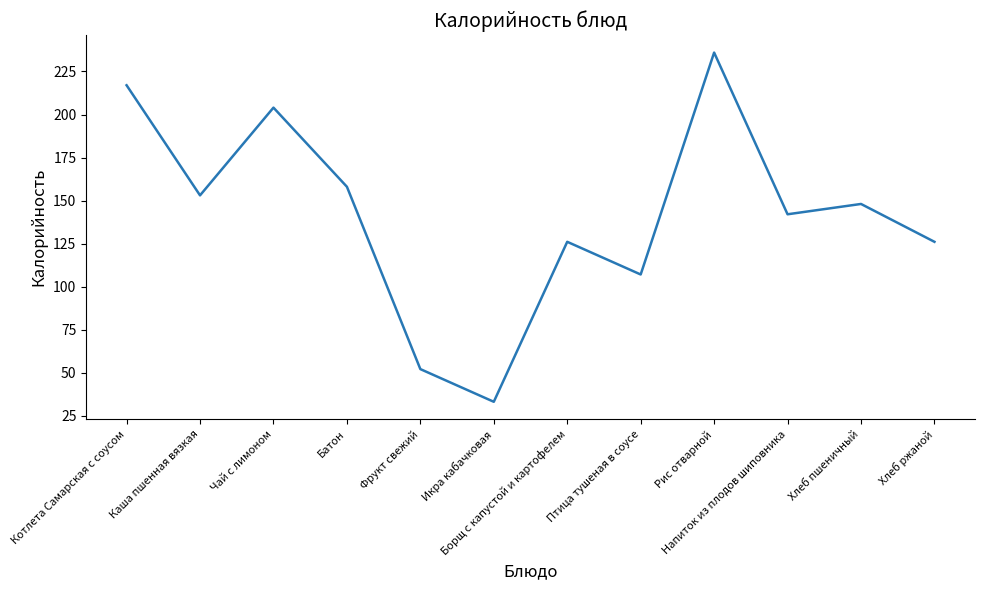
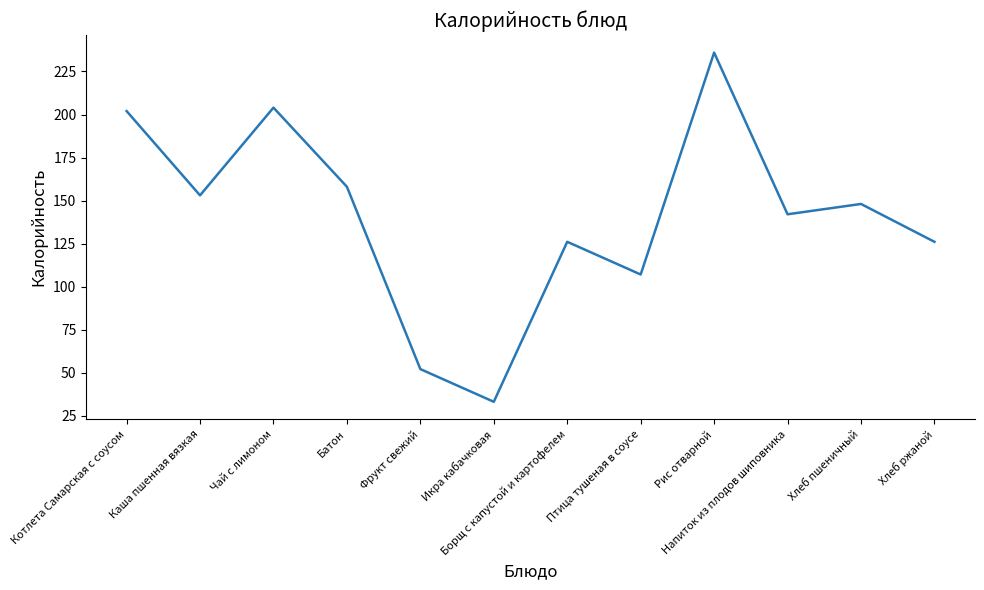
Котлета Самарская с соусом: 217 -> 202
